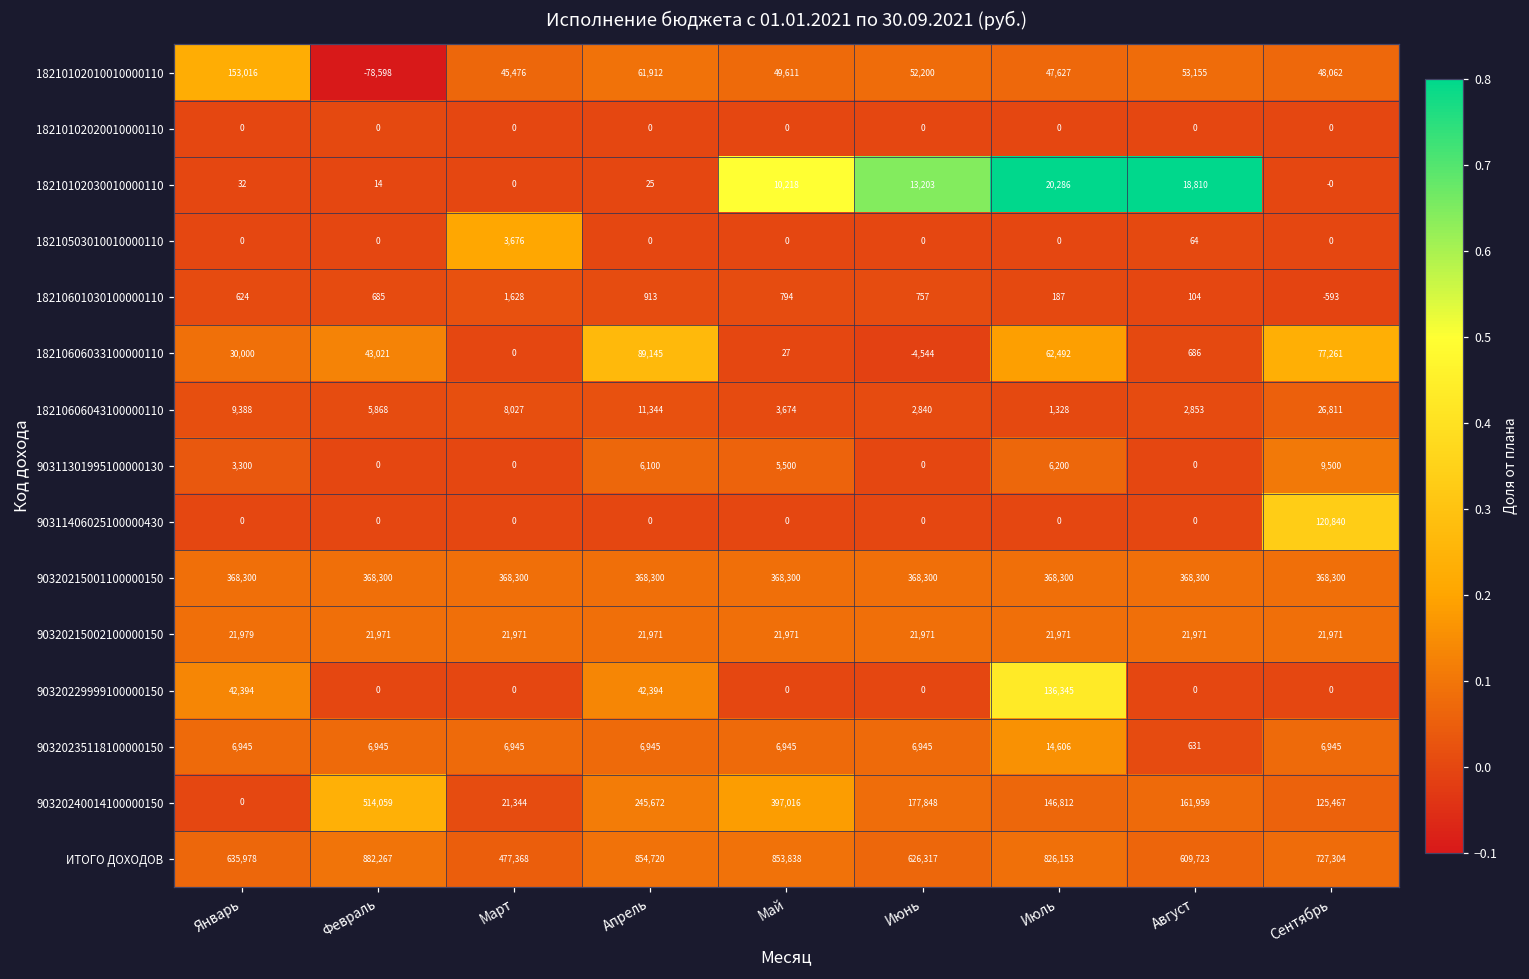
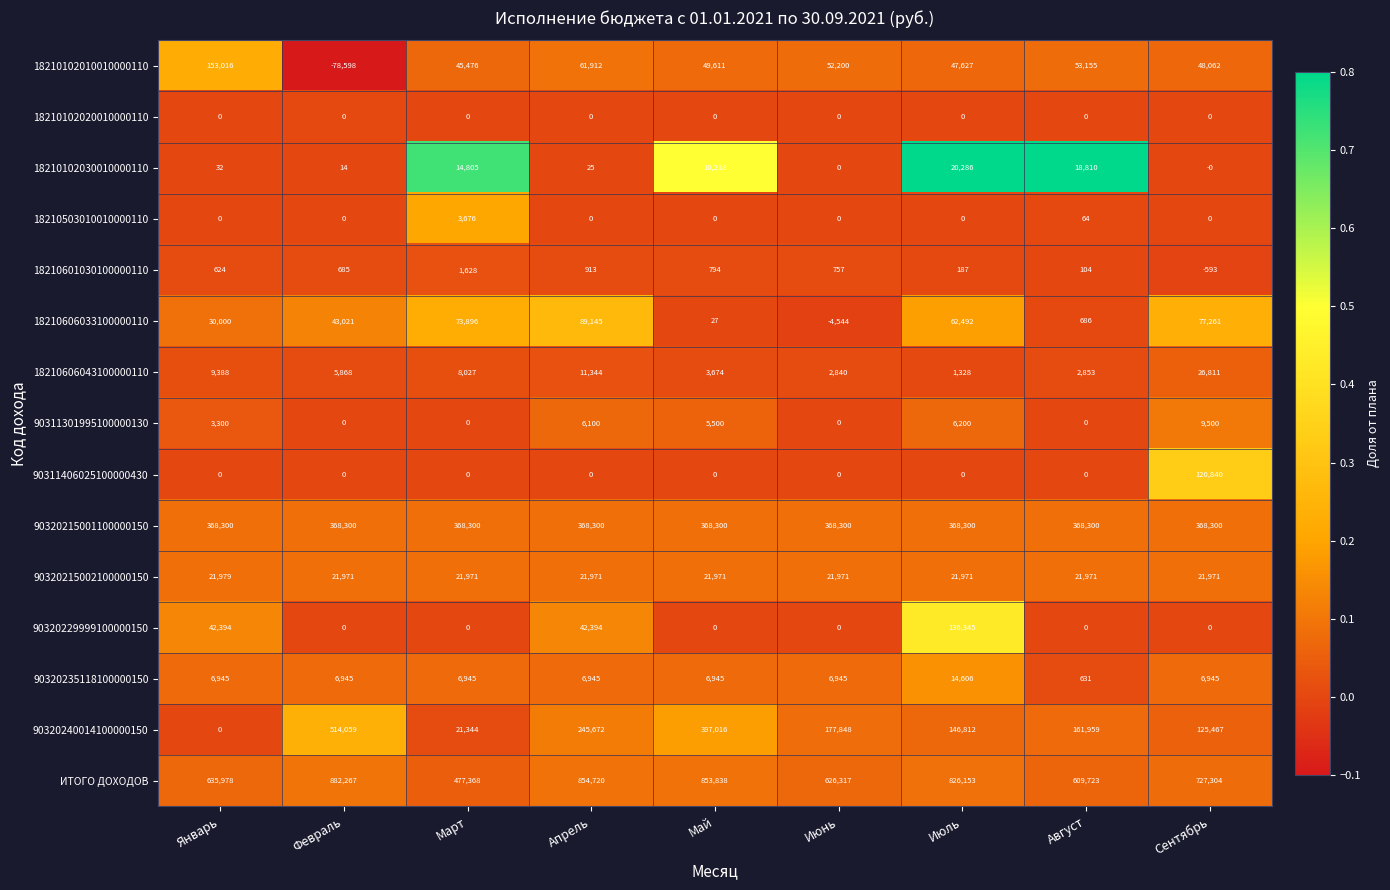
18210102030010000110, Март: 0 -> 14,805
18210102030010000110, Июнь: 13,203 -> 0
18210606033100000110, Март: 0 -> 73,896
